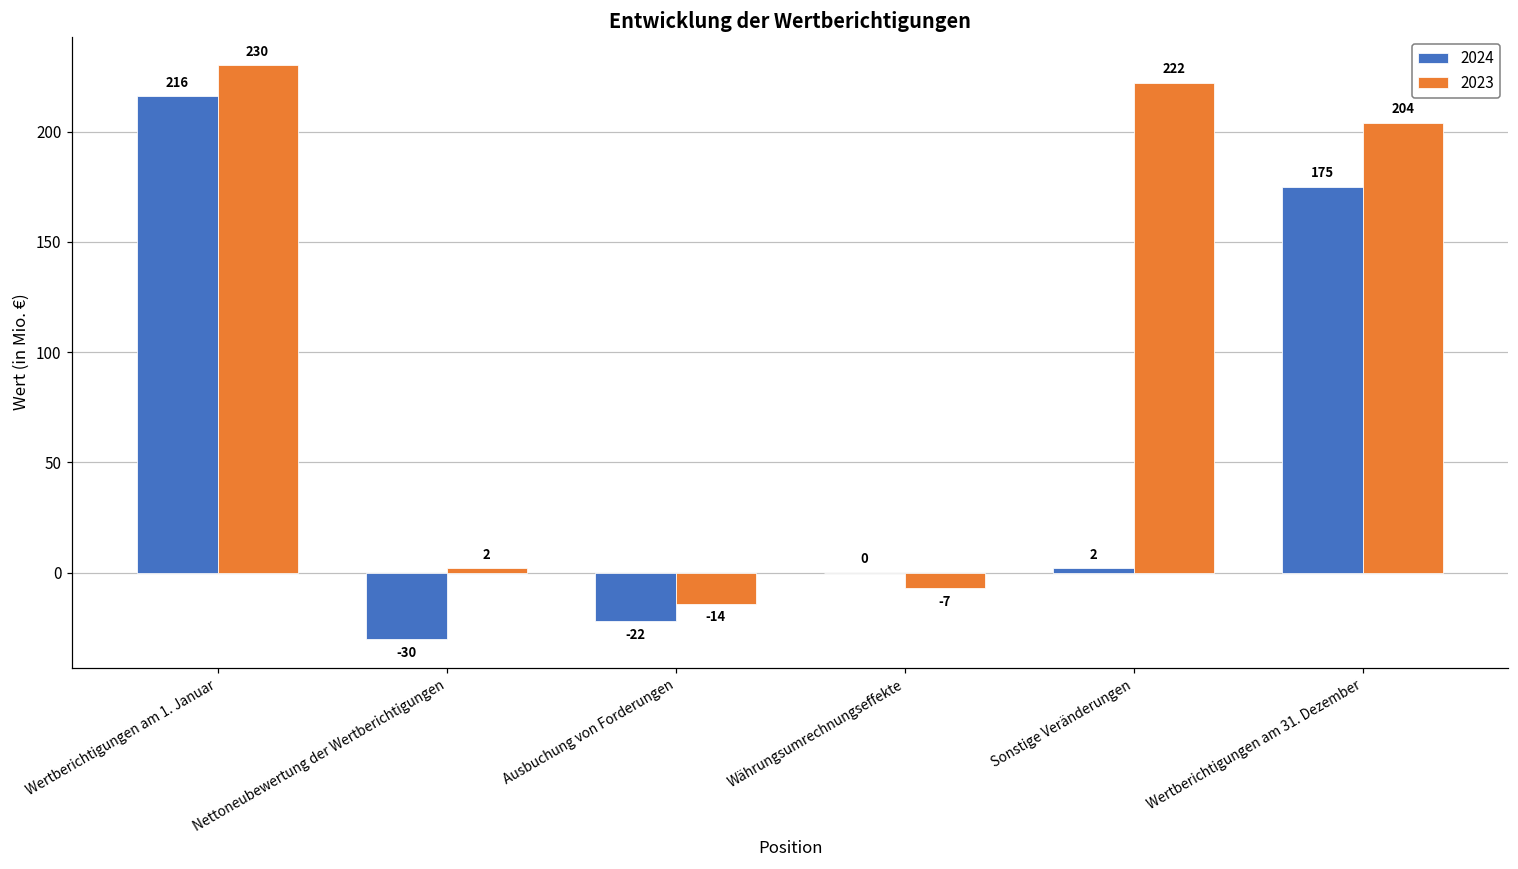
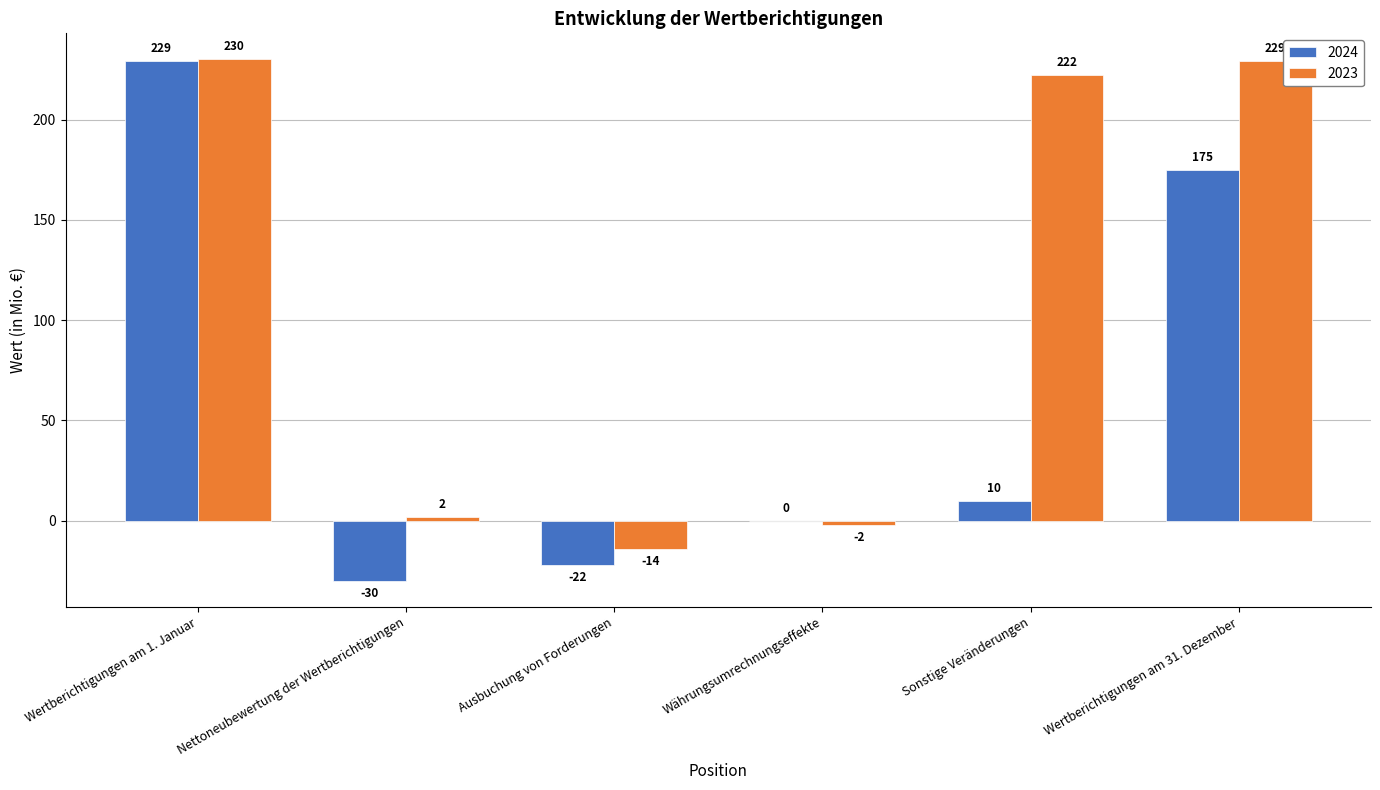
2024, Wertberichtigungen am 1. Januar: 216 -> 229
2023, Währungsumrechnungseffekte: -7 -> -2
2024, Sonstige Veränderungen: 2 -> 10
2023, Wertberichtigungen am 31. Dezember: 204 -> 229
